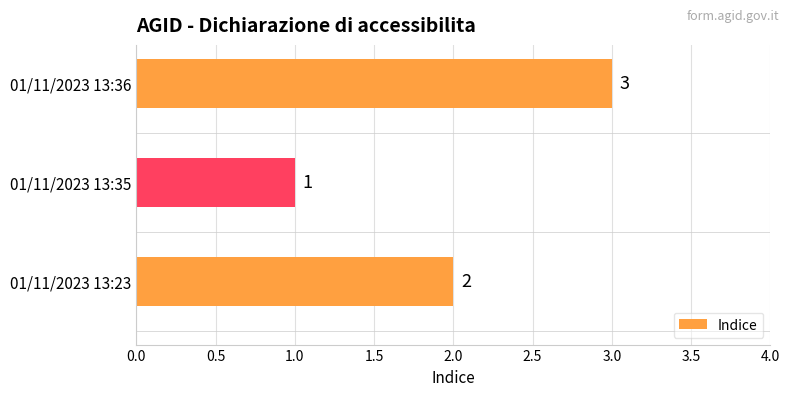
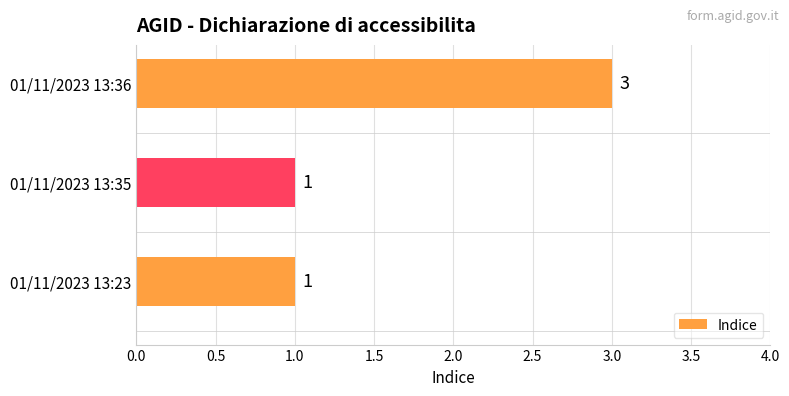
01/11/2023 13:23: 2 -> 1
